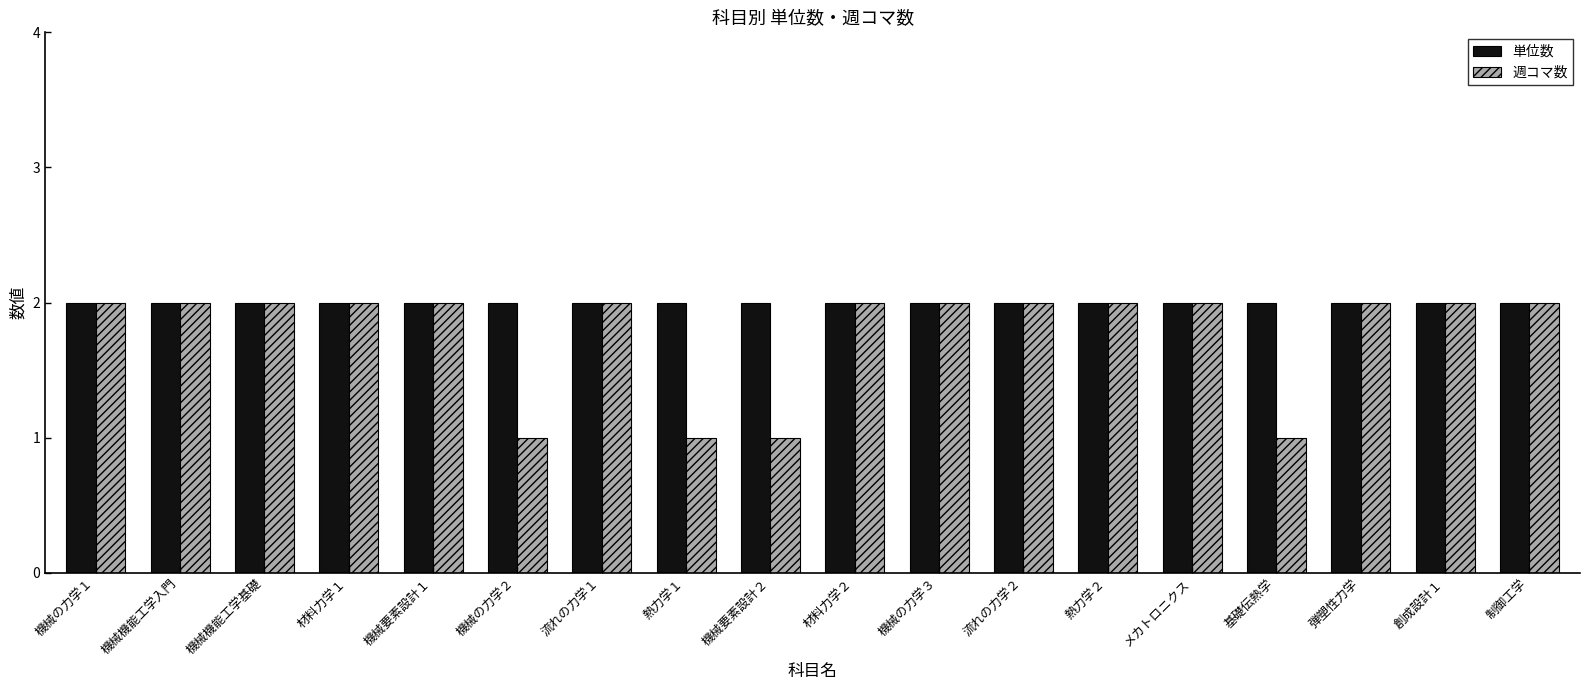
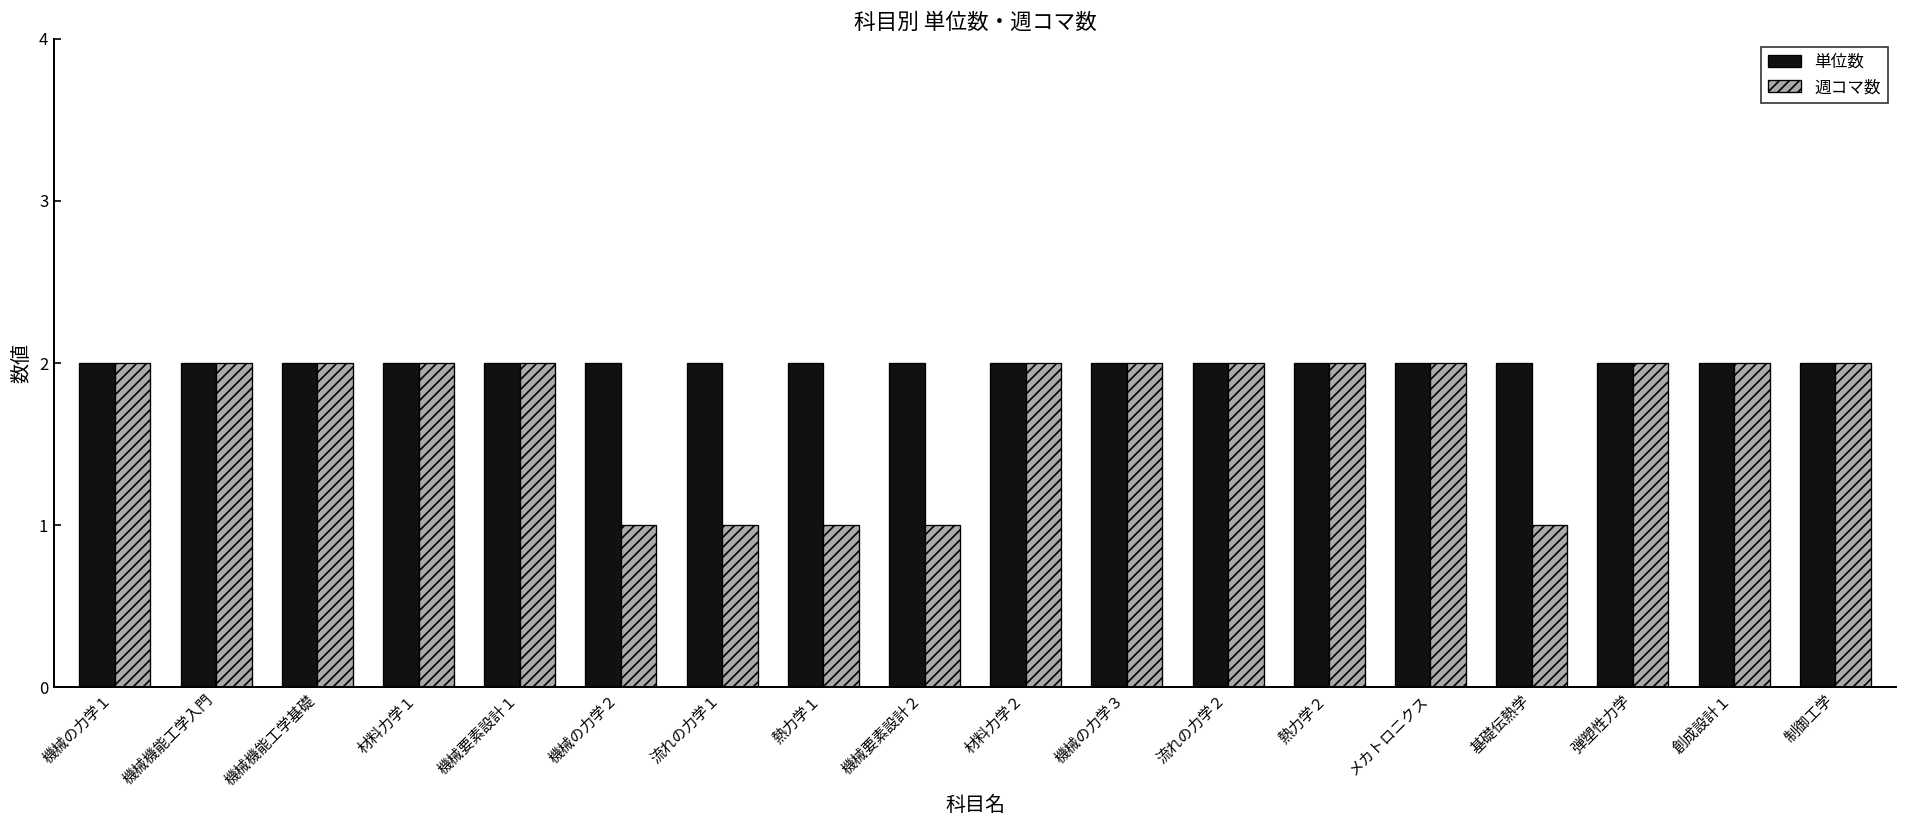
週コマ数, 流れの力学１: 2 -> 1
